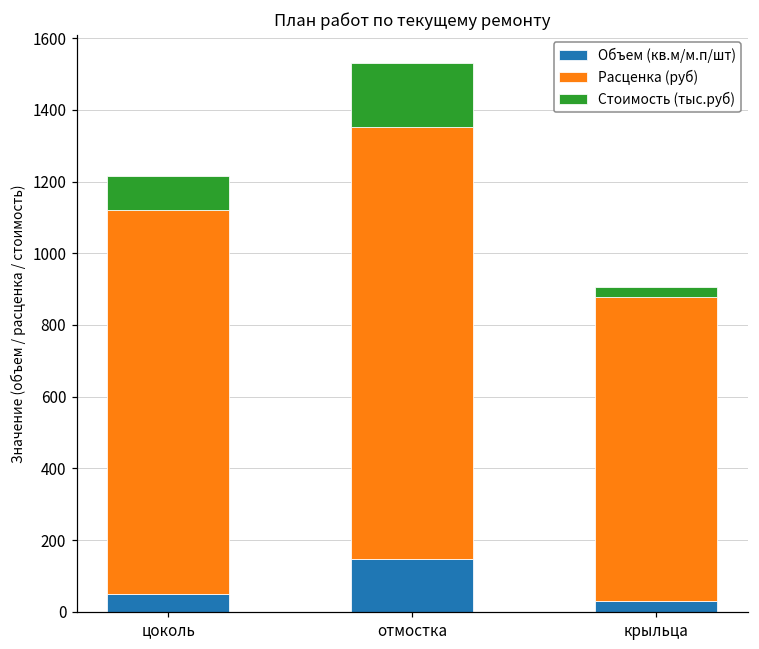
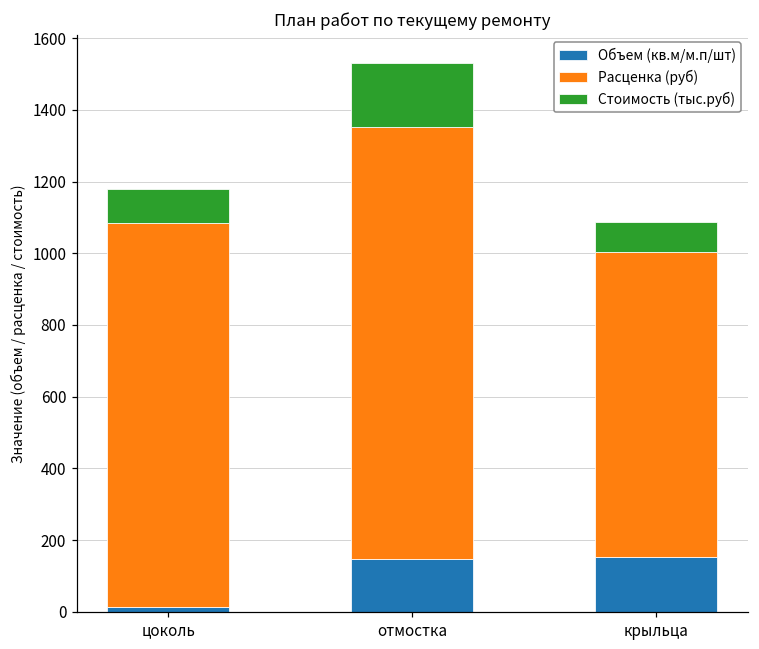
Объем (кв.м/м.п/шт), цоколь: 50 -> 10
Объем (кв.м/м.п/шт), крыльца: 30 -> 150
Стоимость (тыс.руб), крыльца: 30 -> 80
